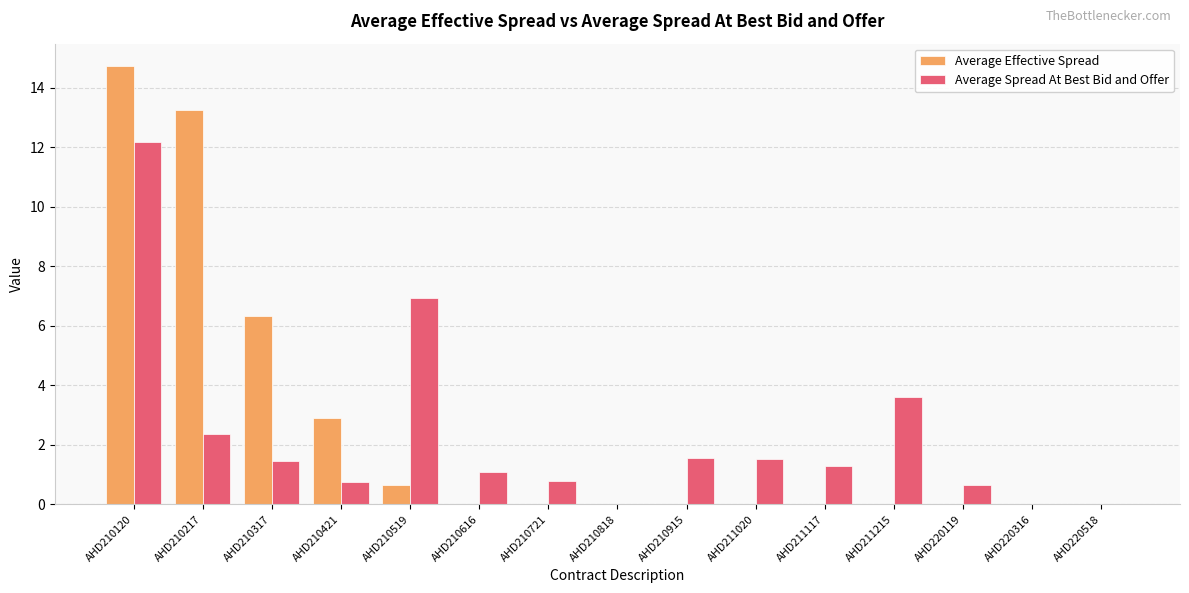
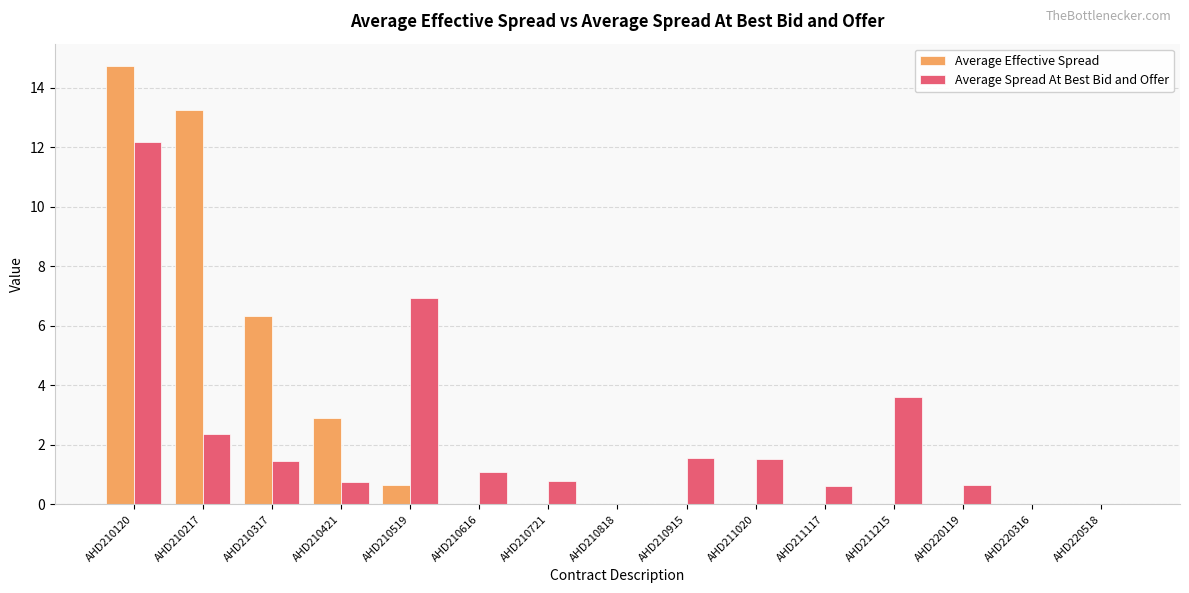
Average Spread At Best Bid and Offer, AHD211117: 1.3 -> 0.6
